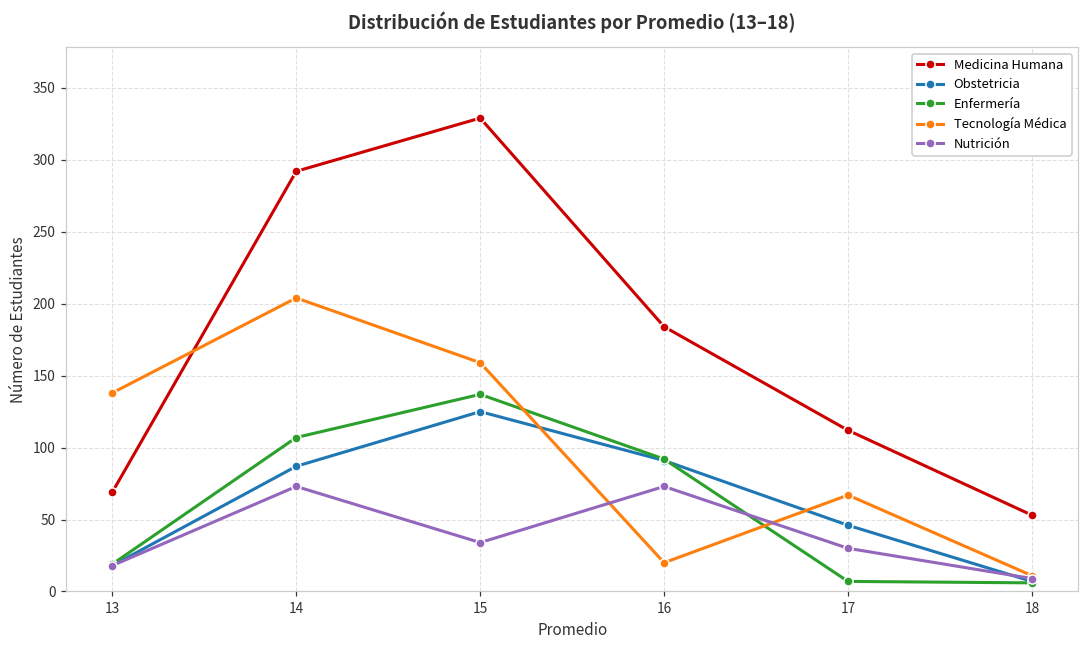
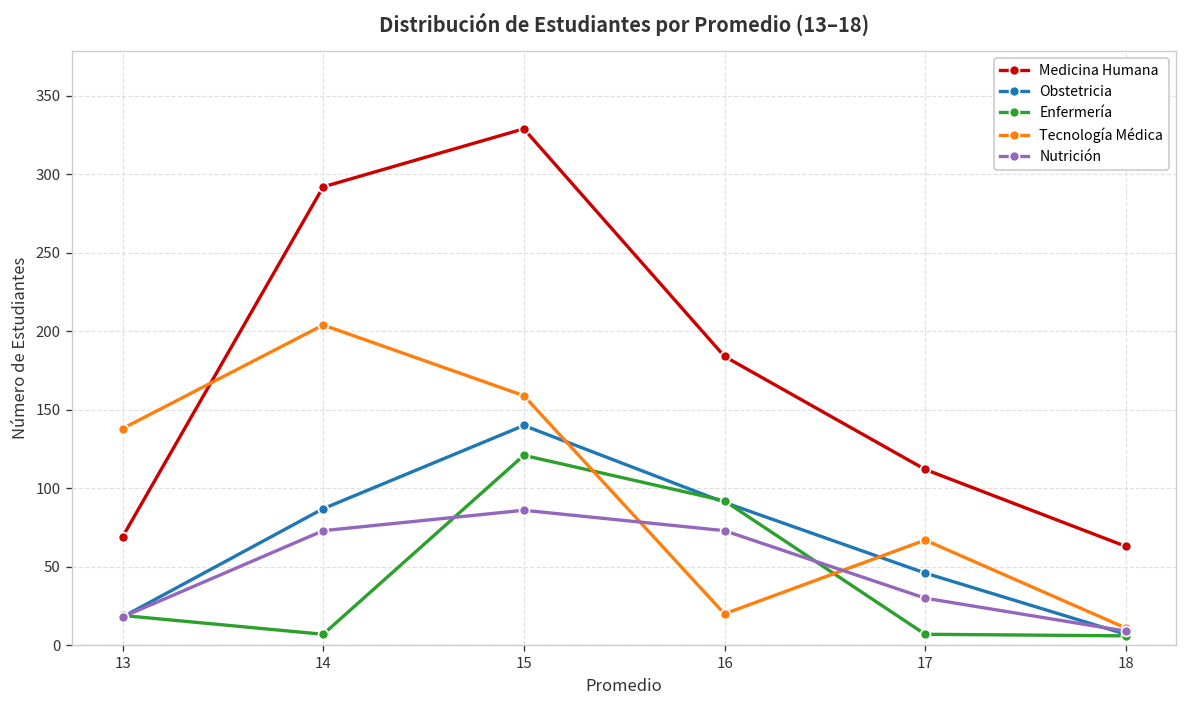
Enfermería, 14: 107 -> 7
Obstetricia, 15: 125 -> 140
Enfermería, 15: 137 -> 121
Nutrición, 15: 34 -> 86
Medicina Humana, 18: 53 -> 63
